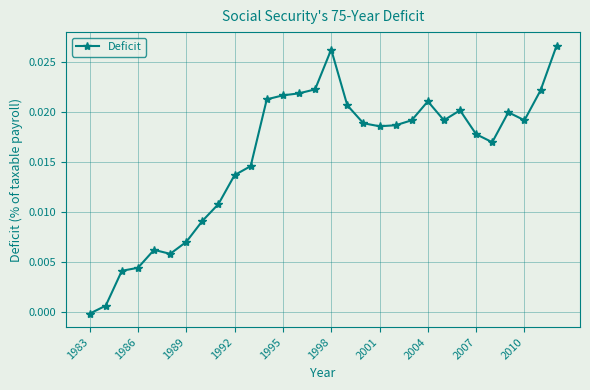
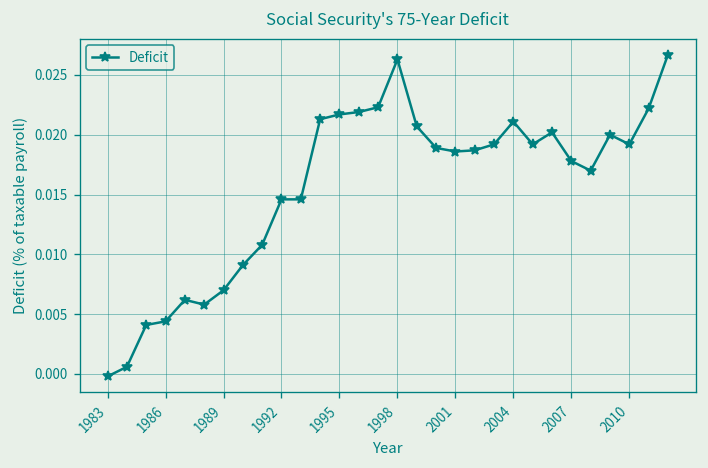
1992: 0.014 -> 0.015
